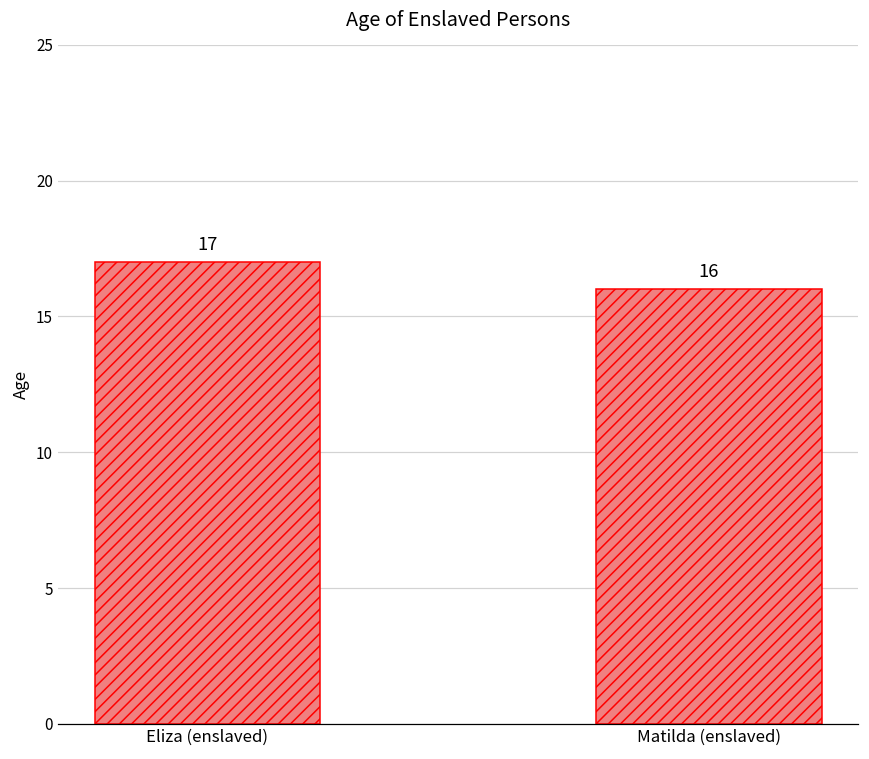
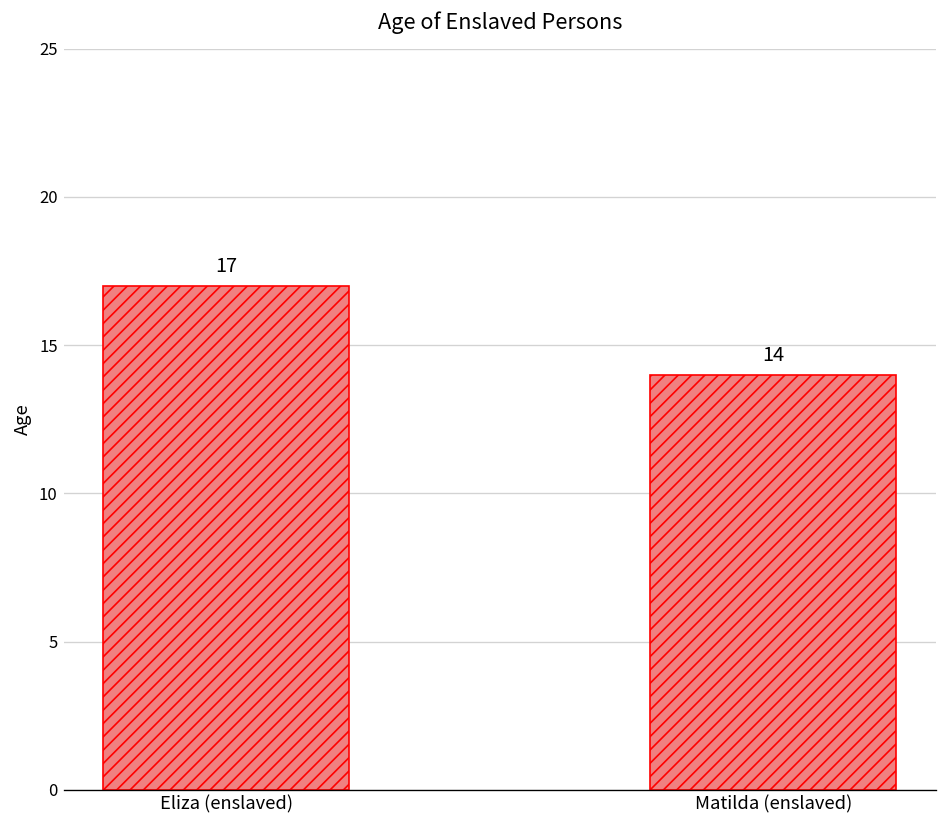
Matilda (enslaved): 16 -> 14
